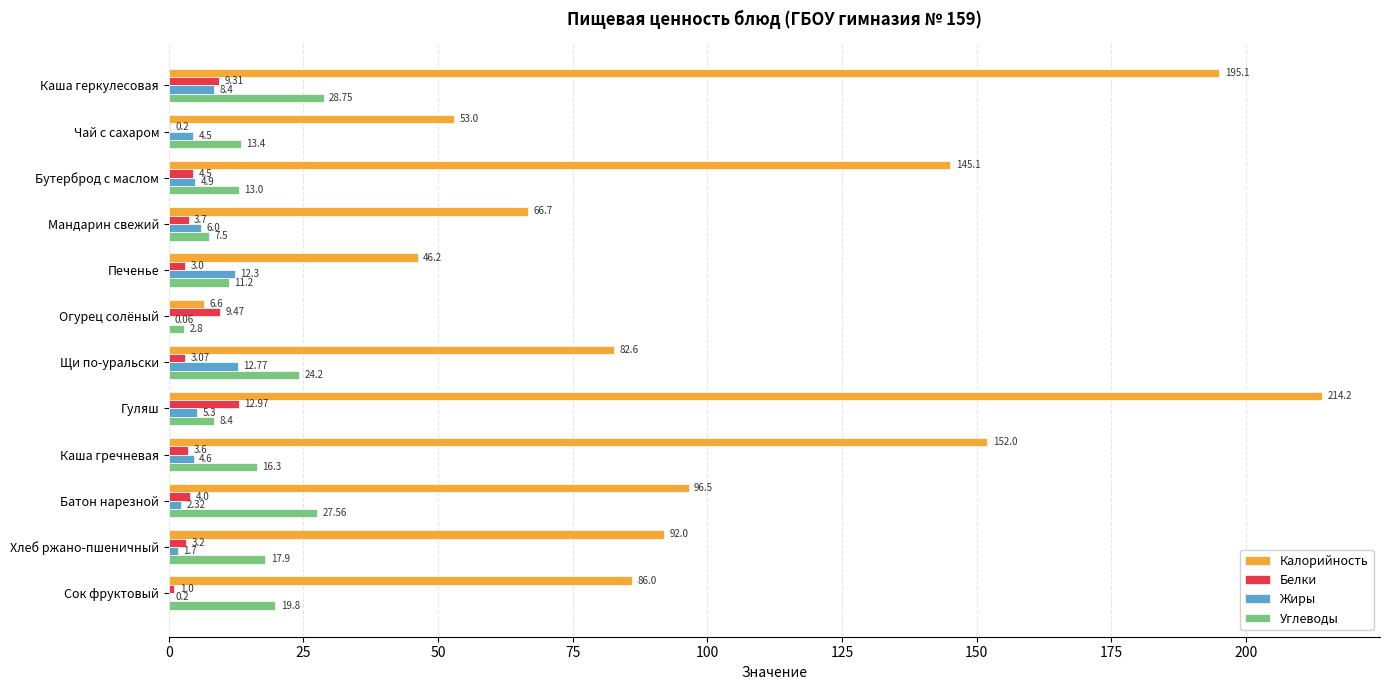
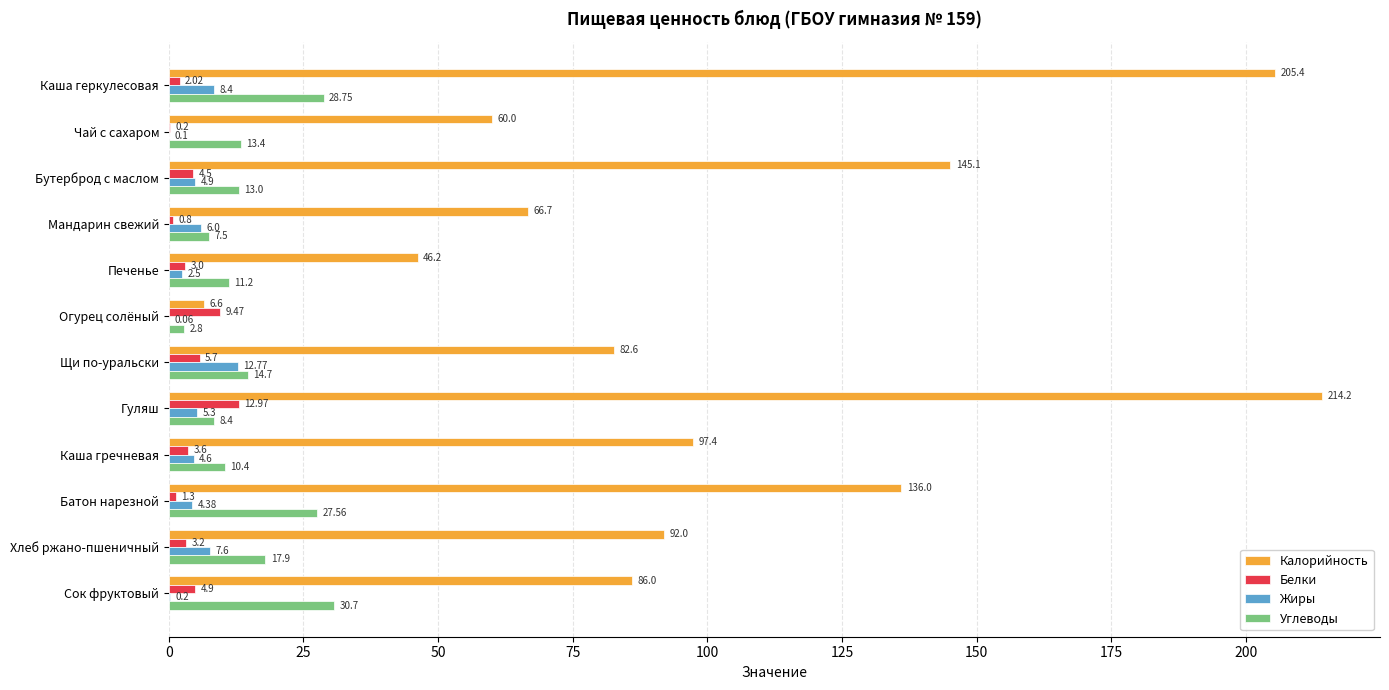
Калорийность, Каша геркулесовая: 195.1 -> 205.4
Белки, Каша геркулесовая: 9.31 -> 2.02
Калорийность, Чай с сахаром: 53.0 -> 60.0
Жиры, Чай с сахаром: 4.5 -> 0.1
Белки, Мандарин свежий: 3.7 -> 0.8
Жиры, Печенье: 12.3 -> 2.5
Белки, Щи по-уральски: 3.07 -> 5.7
Углеводы, Щи по-уральски: 24.2 -> 14.7
Калорийность, Каша гречневая: 152.0 -> 97.4
Углеводы, Каша гречневая: 16.3 -> 10.4
Калорийность, Батон нарезной: 96.5 -> 136.0
Белки, Батон нарезной: 4.0 -> 1.3
Жиры, Батон нарезной: 2.32 -> 4.38
Жиры, Хлеб ржано-пшеничный: 1.7 -> 7.6
Белки, Сок фруктовый: 1.0 -> 4.9
Углеводы, Сок фруктовый: 19.8 -> 30.7
